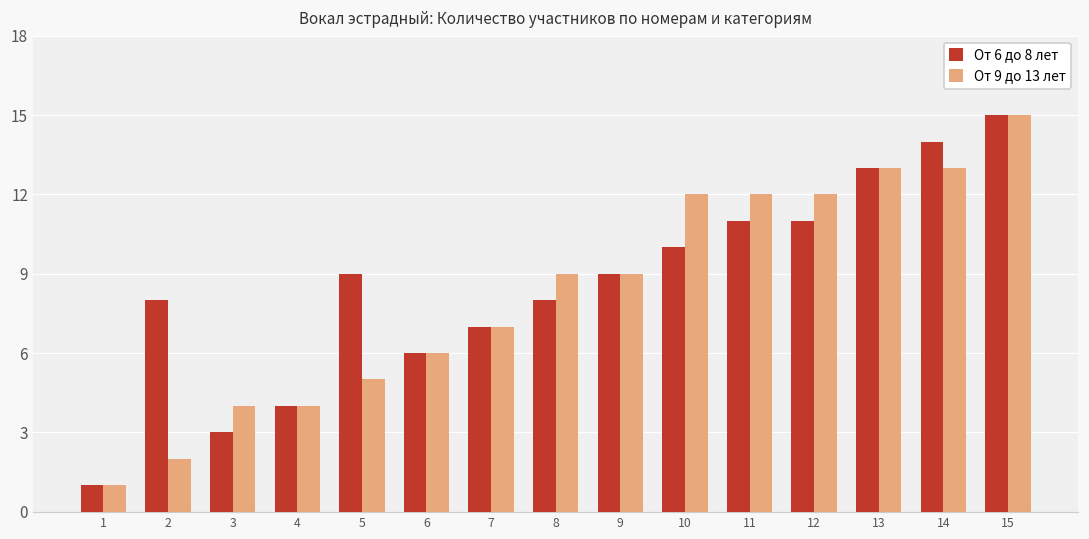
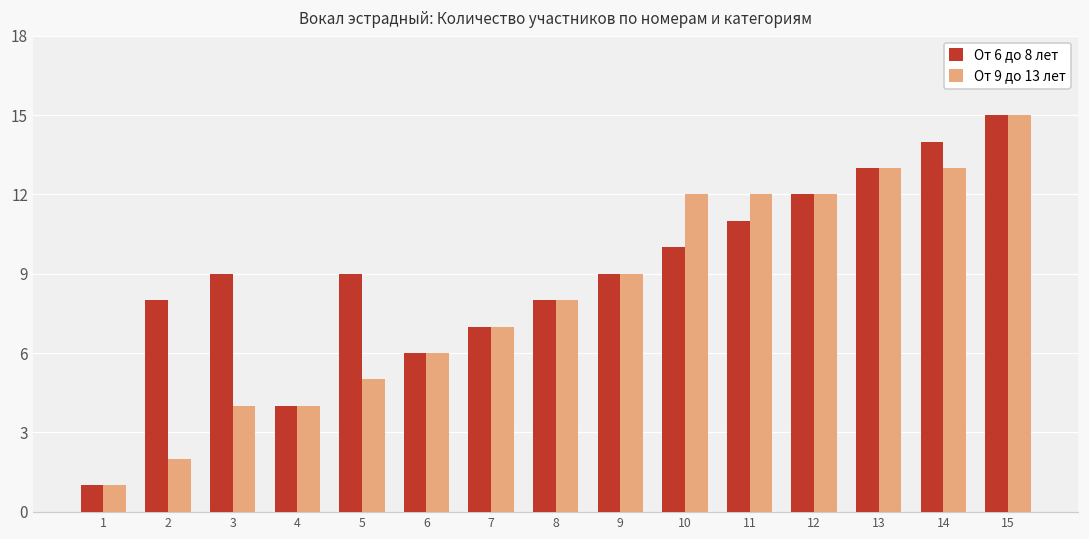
От 6 до 8 лет, 3: 3 -> 9
От 9 до 13 лет, 8: 9 -> 8
От 6 до 8 лет, 12: 11 -> 12
